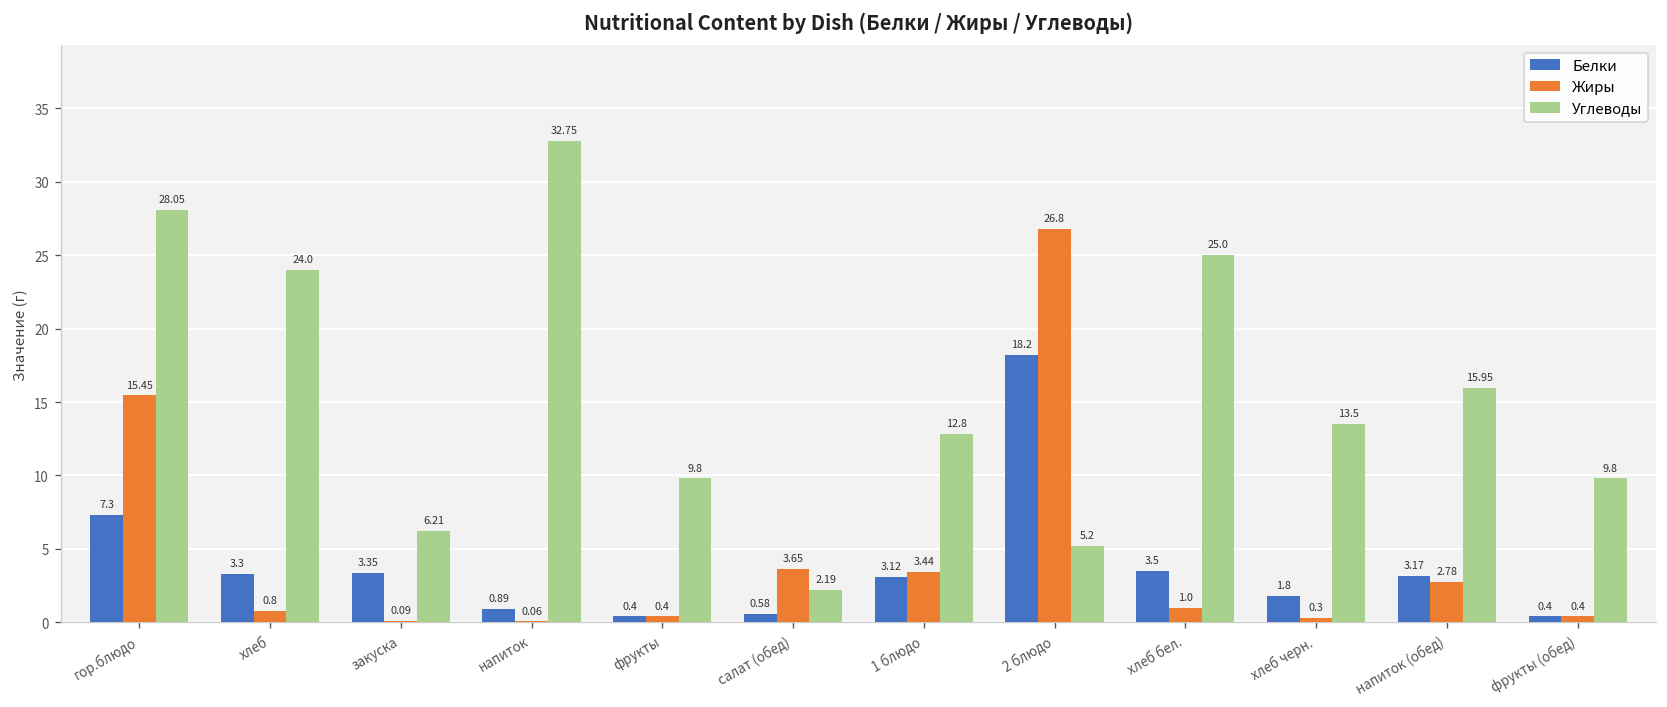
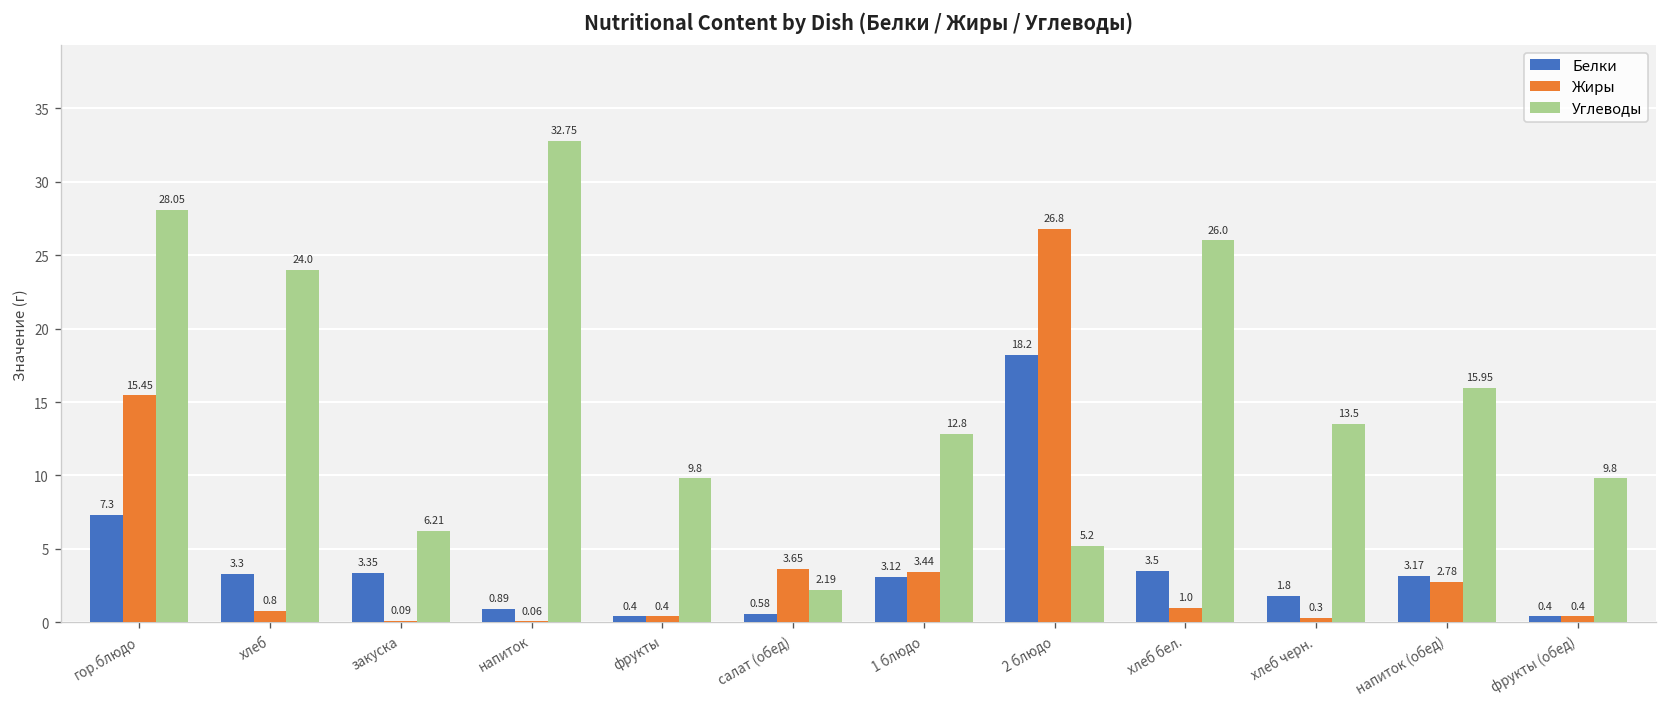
Углеводы, хлеб бел.: 25.0 -> 26.0
